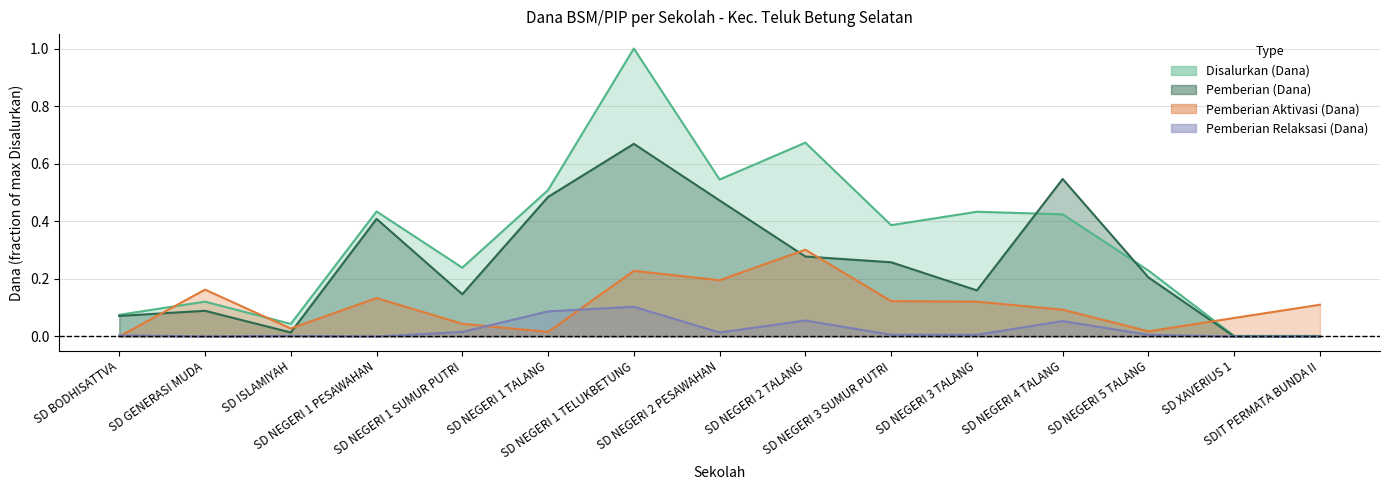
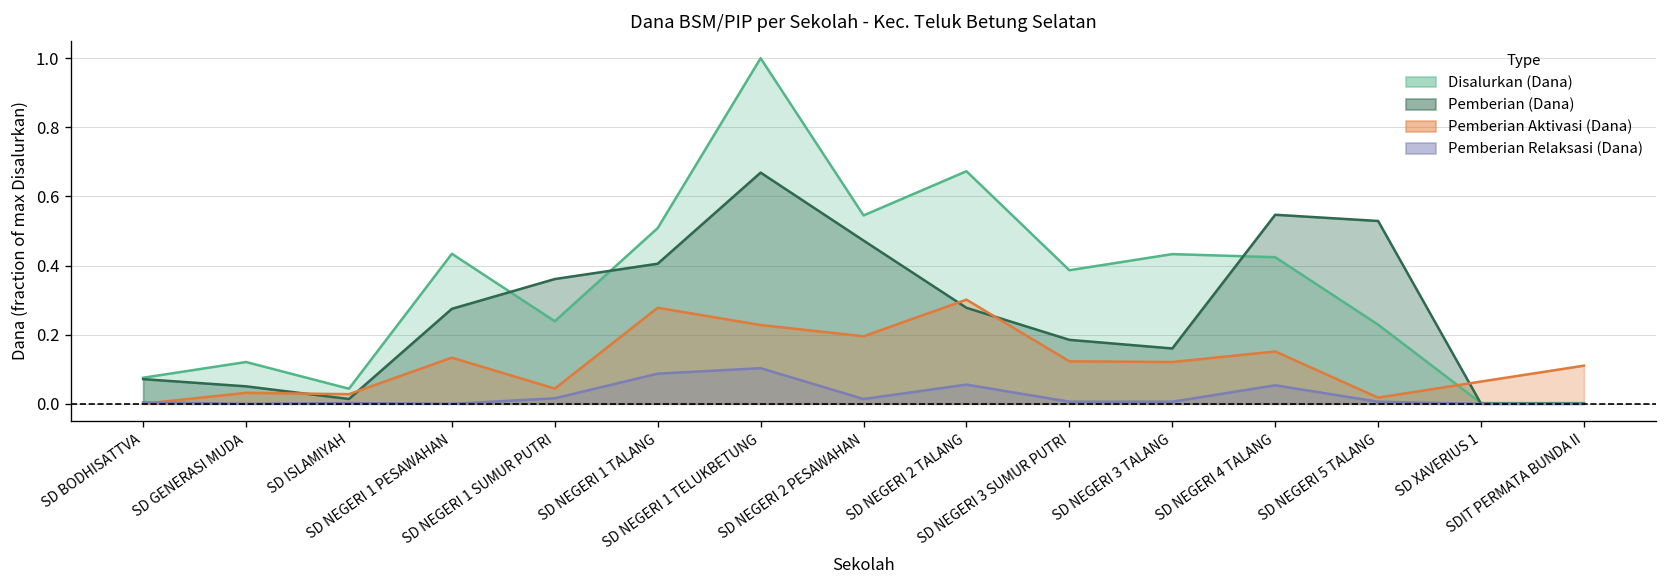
Pemberian (Dana), SD GENERASI MUDA: 0.09 -> 0.05
Pemberian Aktivasi (Dana), SD GENERASI MUDA: 0.16 -> 0.03
Pemberian (Dana), SD NEGERI 1 PESAWAHAN: 0.41 -> 0.27
Pemberian (Dana), SD NEGERI 1 SUMUR PUTRI: 0.15 -> 0.36
Pemberian (Dana), SD NEGERI 1 TALANG: 0.48 -> 0.41
Pemberian Aktivasi (Dana), SD NEGERI 1 TALANG: 0.02 -> 0.28
Pemberian (Dana), SD NEGERI 3 SUMUR PUTRI: 0.26 -> 0.19
Pemberian Aktivasi (Dana), SD NEGERI 4 TALANG: 0.09 -> 0.15
Pemberian (Dana), SD NEGERI 5 TALANG: 0.21 -> 0.53
